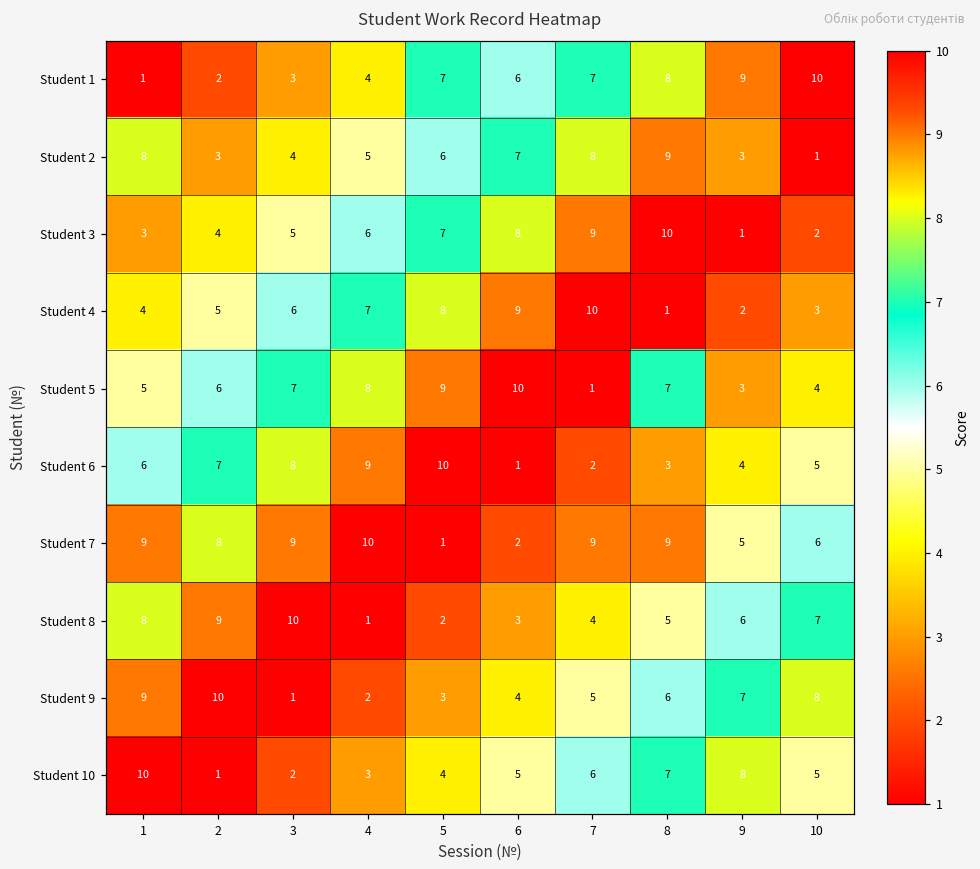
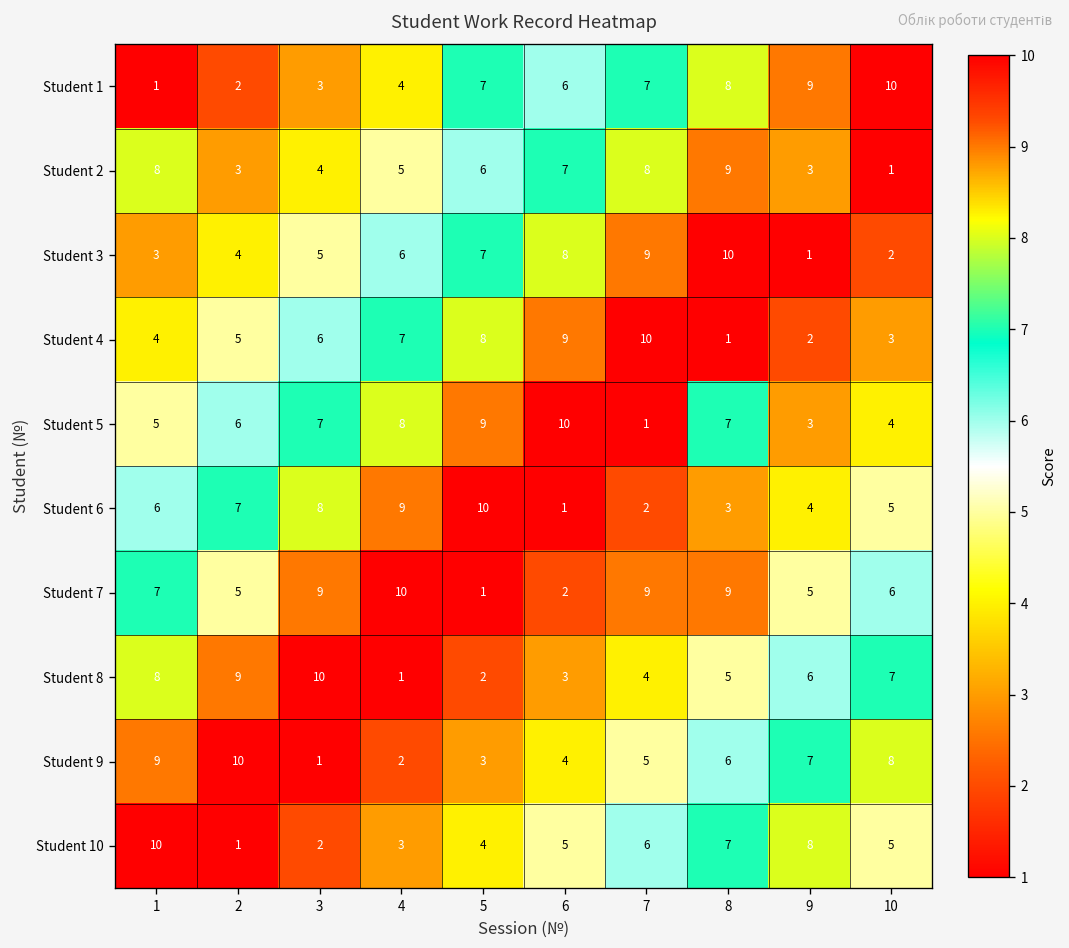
Student 7, 1: 9 -> 7
Student 7, 2: 8 -> 5
